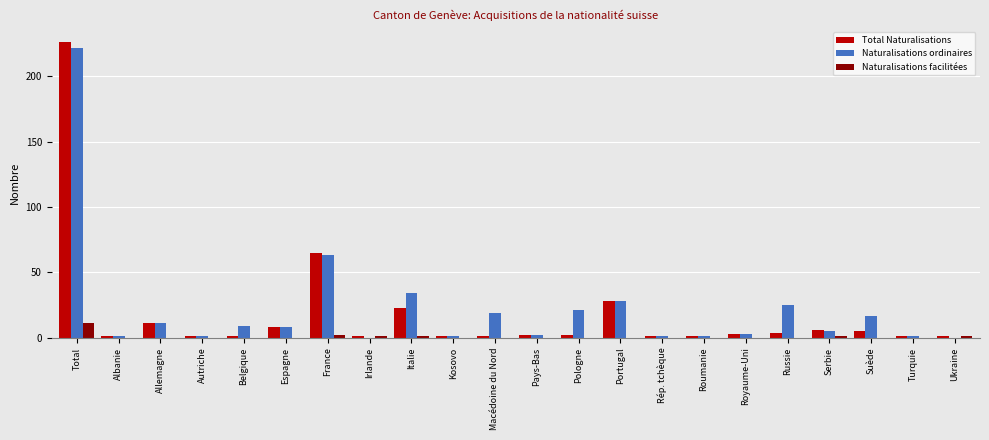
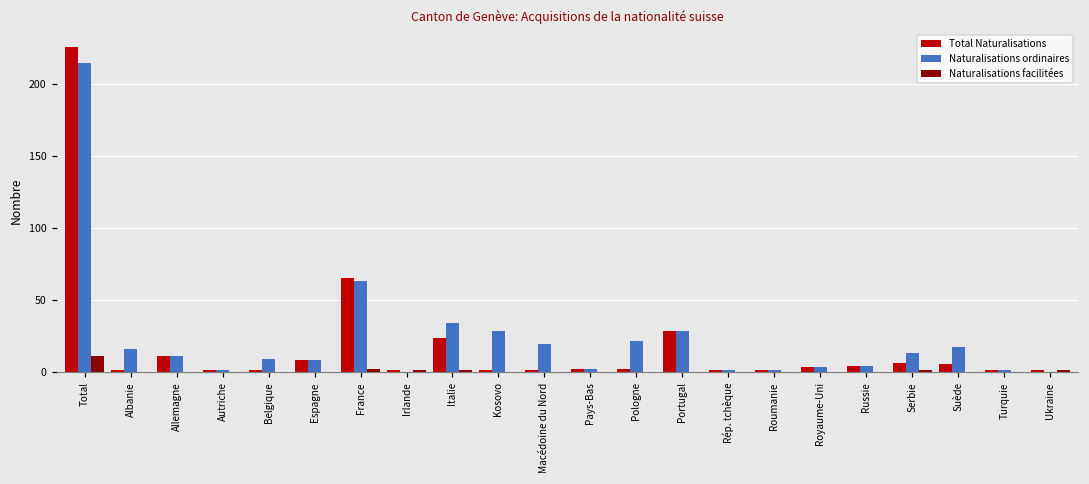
Naturalisations ordinaires, Total: 222 -> 215
Naturalisations ordinaires, Albanie: 1 -> 16
Naturalisations ordinaires, Kosovo: 1 -> 28
Naturalisations ordinaires, Russie: 25 -> 4
Naturalisations ordinaires, Serbie: 5 -> 13
